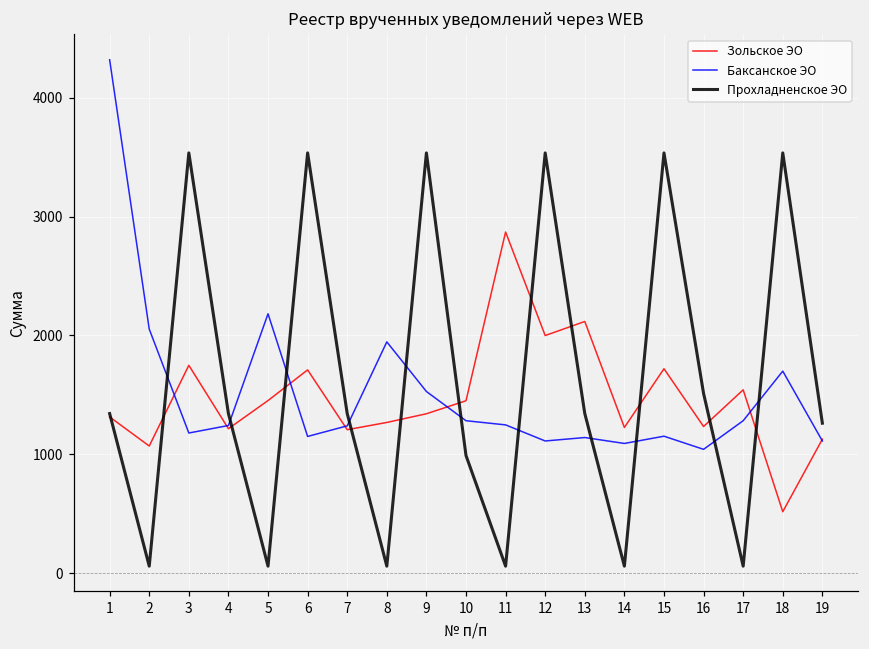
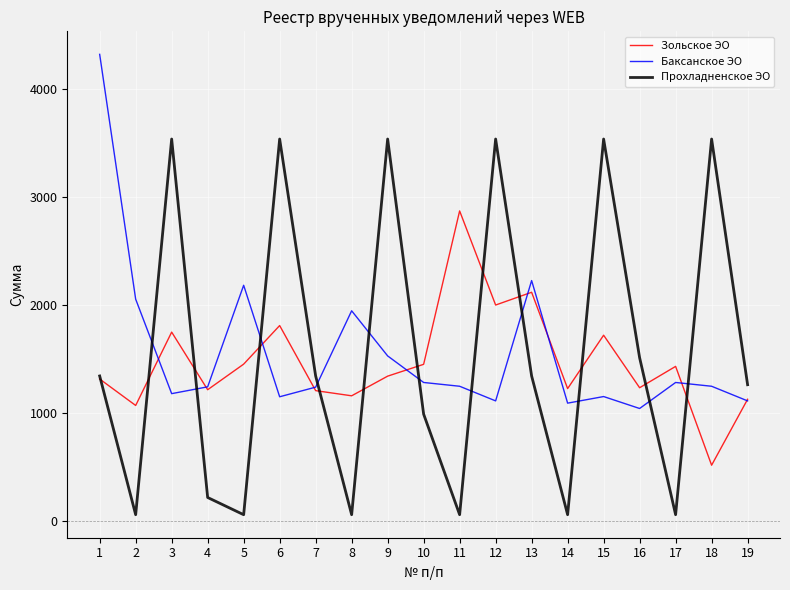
Прохладненское ЭО, 4: 1340 -> 220
Зольское ЭО, 6: 1710 -> 1810
Зольское ЭО, 8: 1270 -> 1160
Баксанское ЭО, 13: 1140 -> 2230
Зольское ЭО, 17: 1540 -> 1430
Баксанское ЭО, 18: 1700 -> 1250
